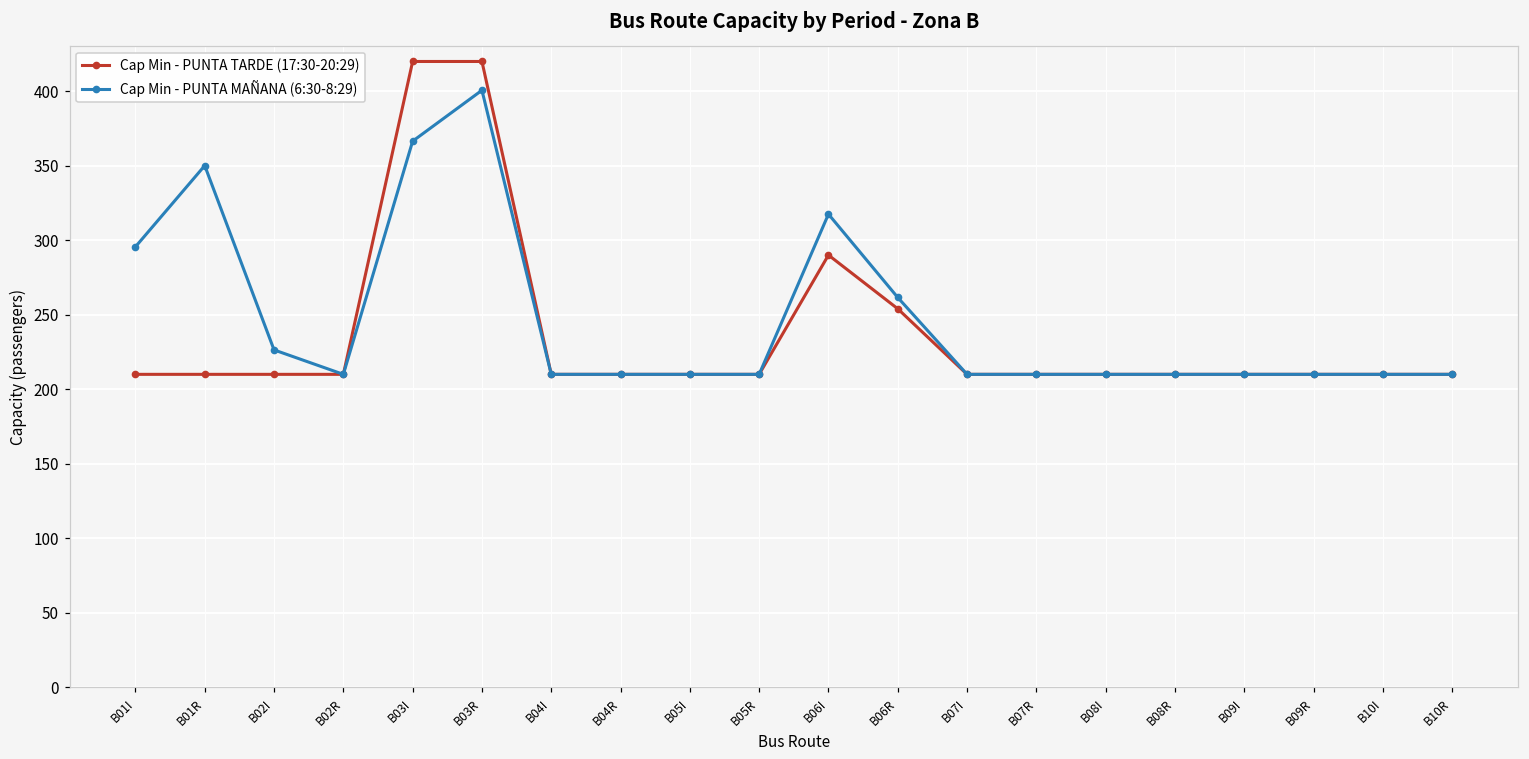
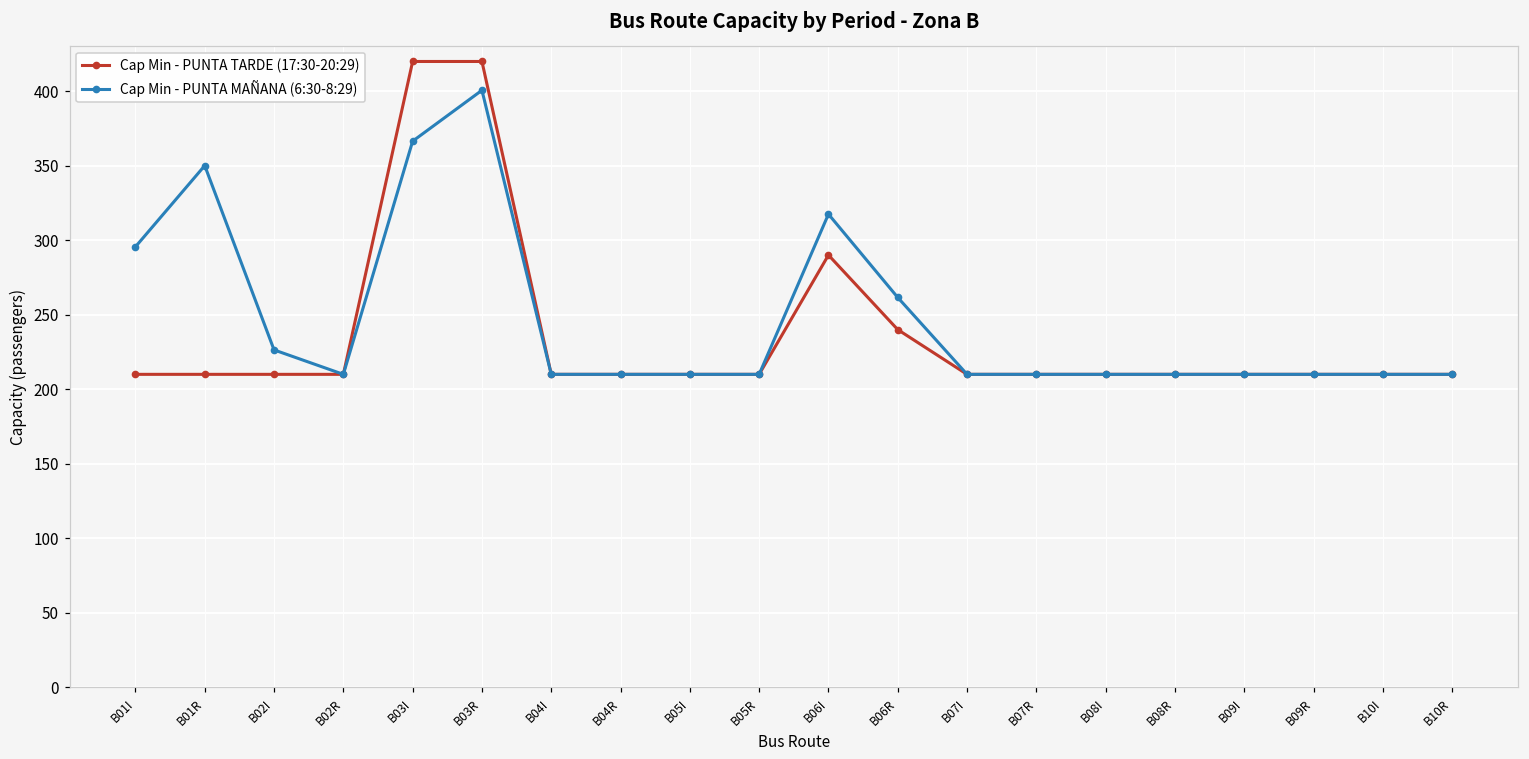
Cap Min - PUNTA TARDE (17:30-20:29), B06R: 254 -> 240
